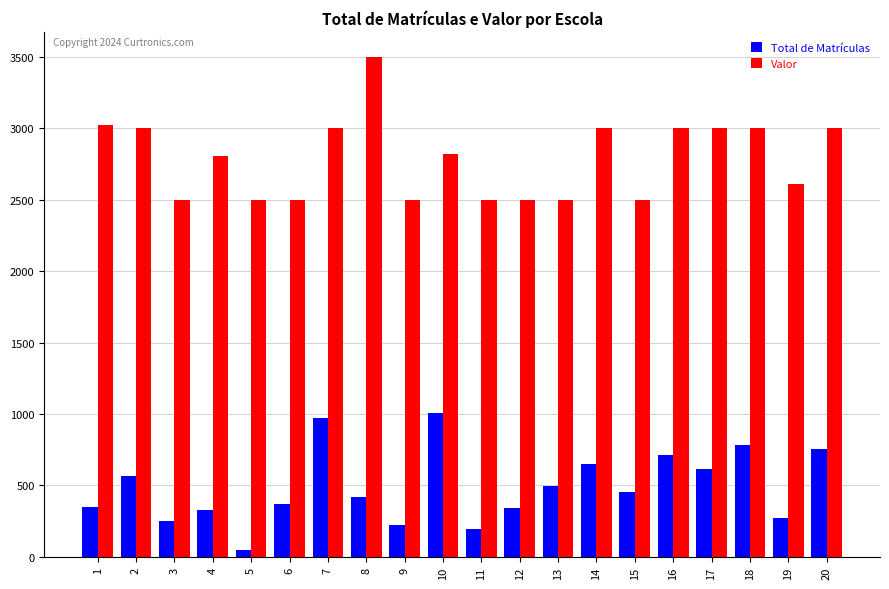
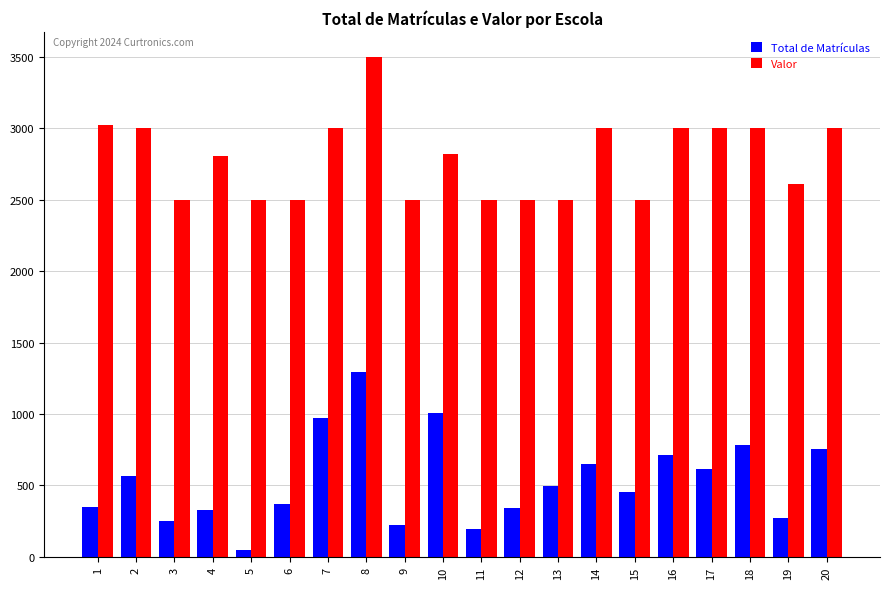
Total de Matrículas, 8: 420 -> 1290
